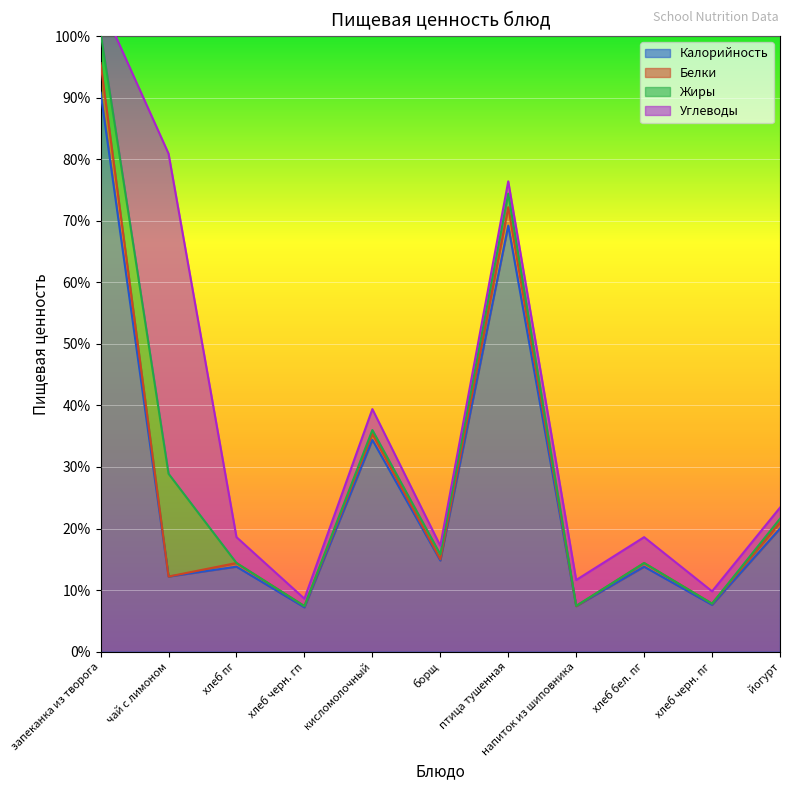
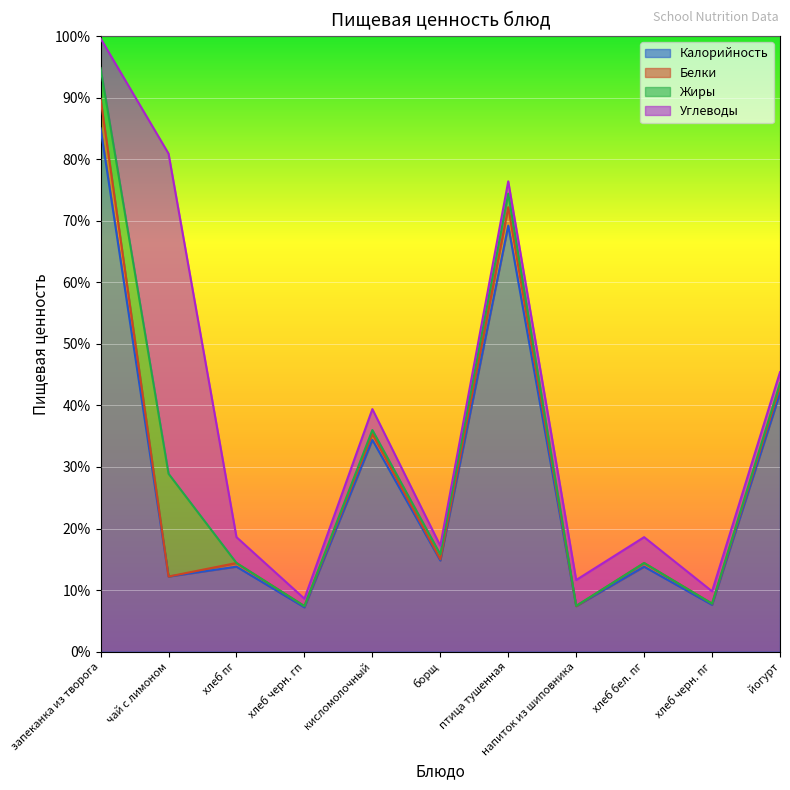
Калорийность, запеканка из творога: 91% -> 85%
Калорийность, йогурт: 20% -> 42%
